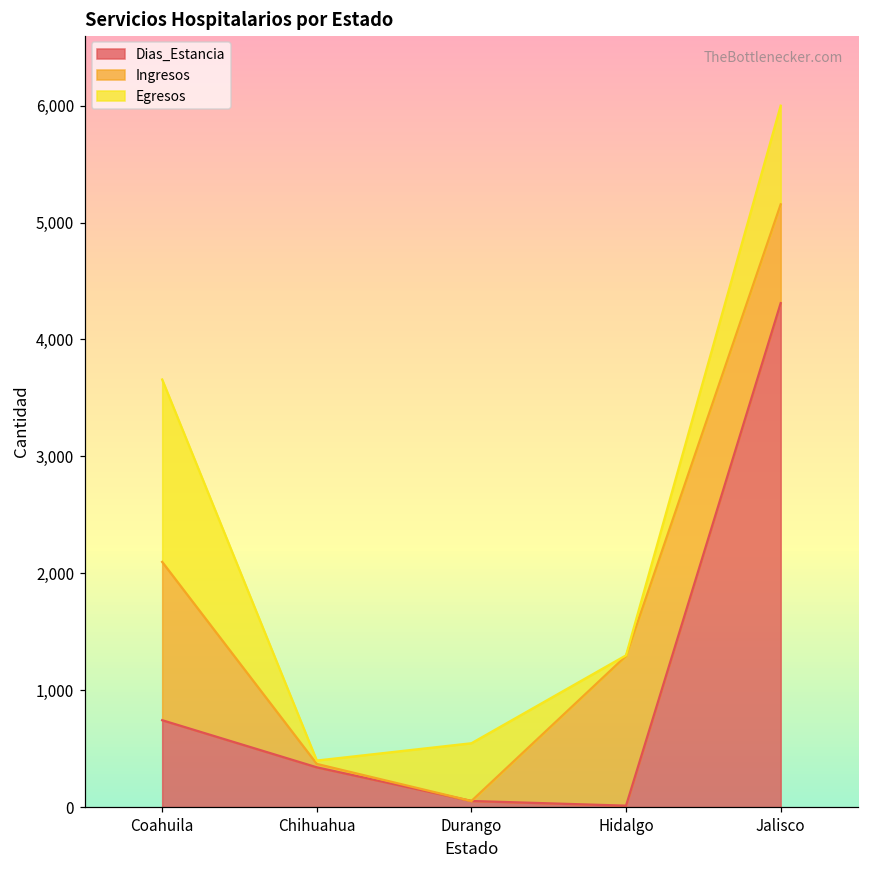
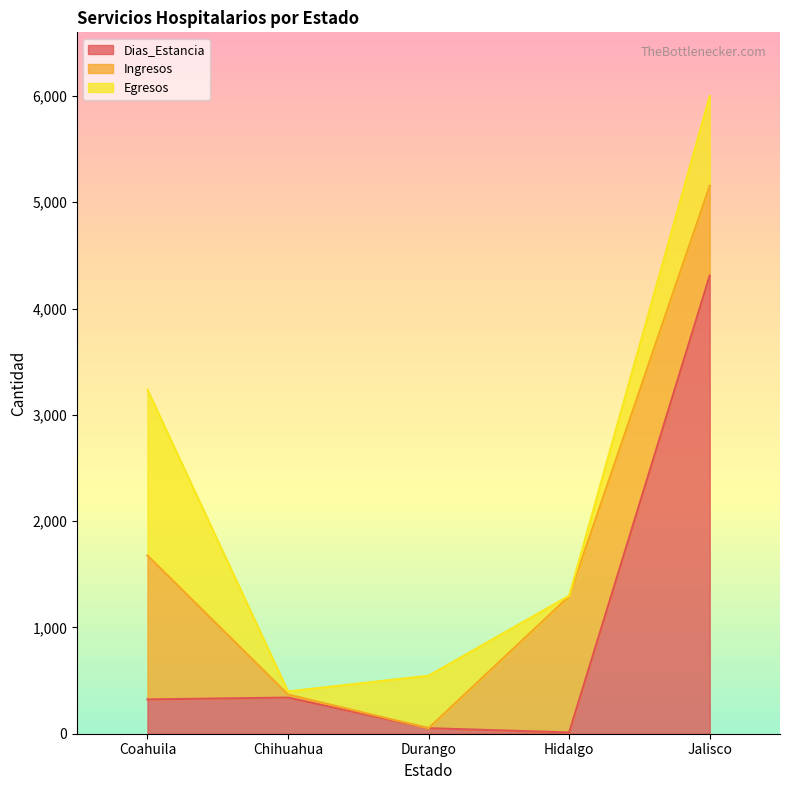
Dias_Estancia, Coahuila: 740 -> 320
